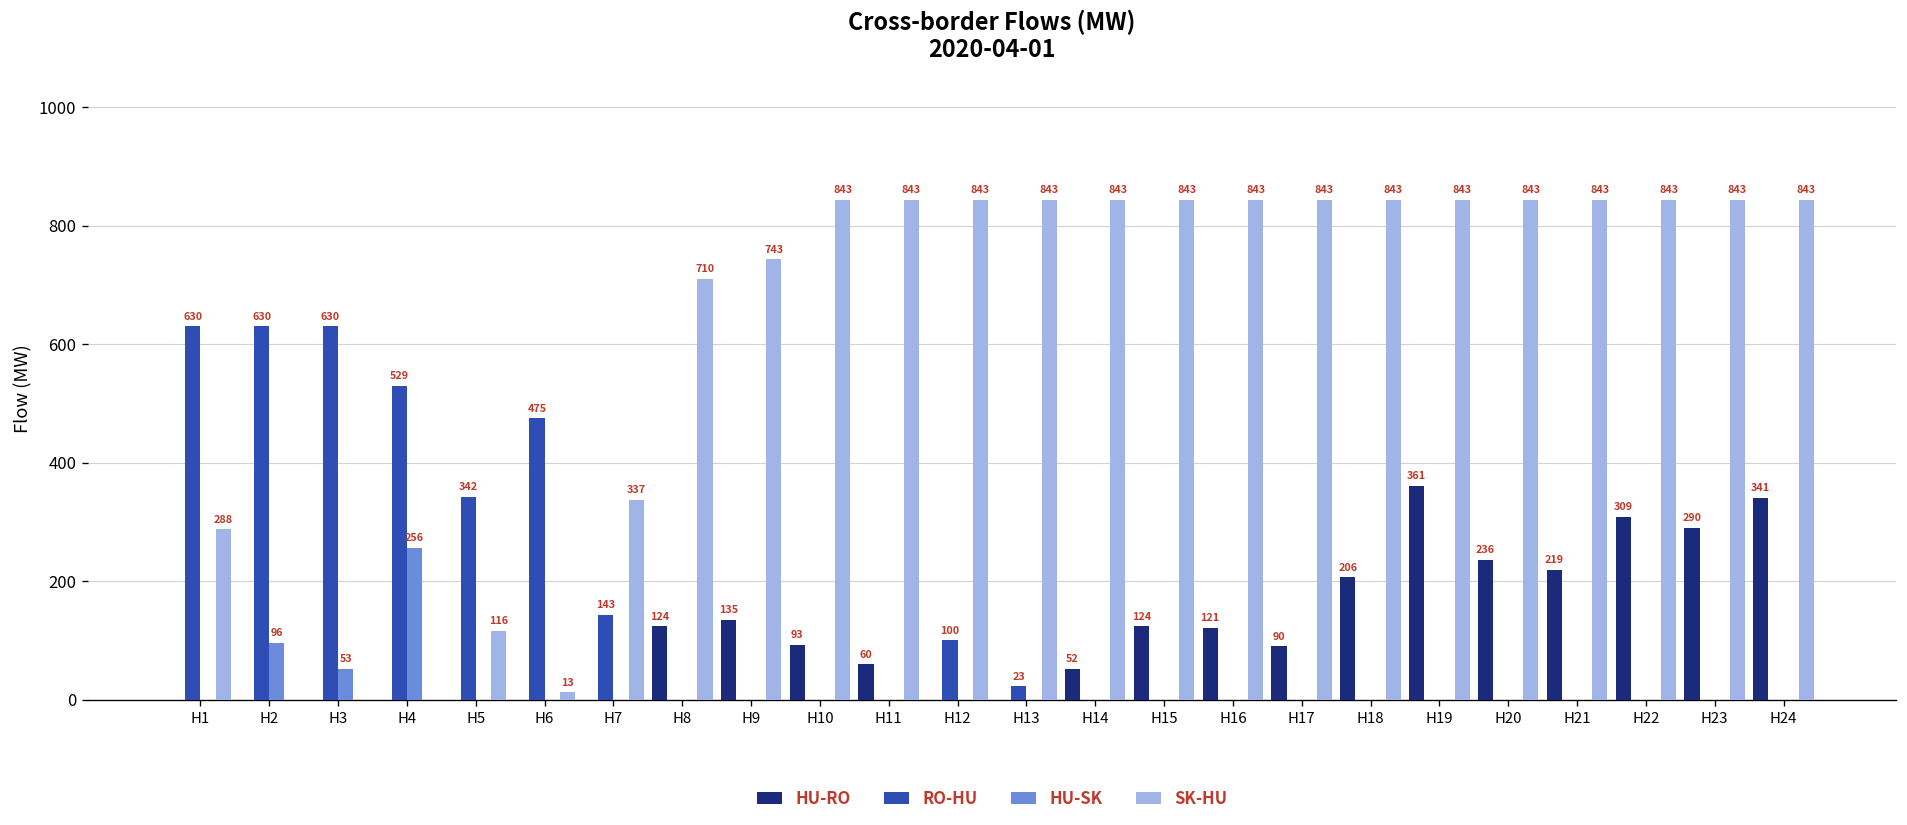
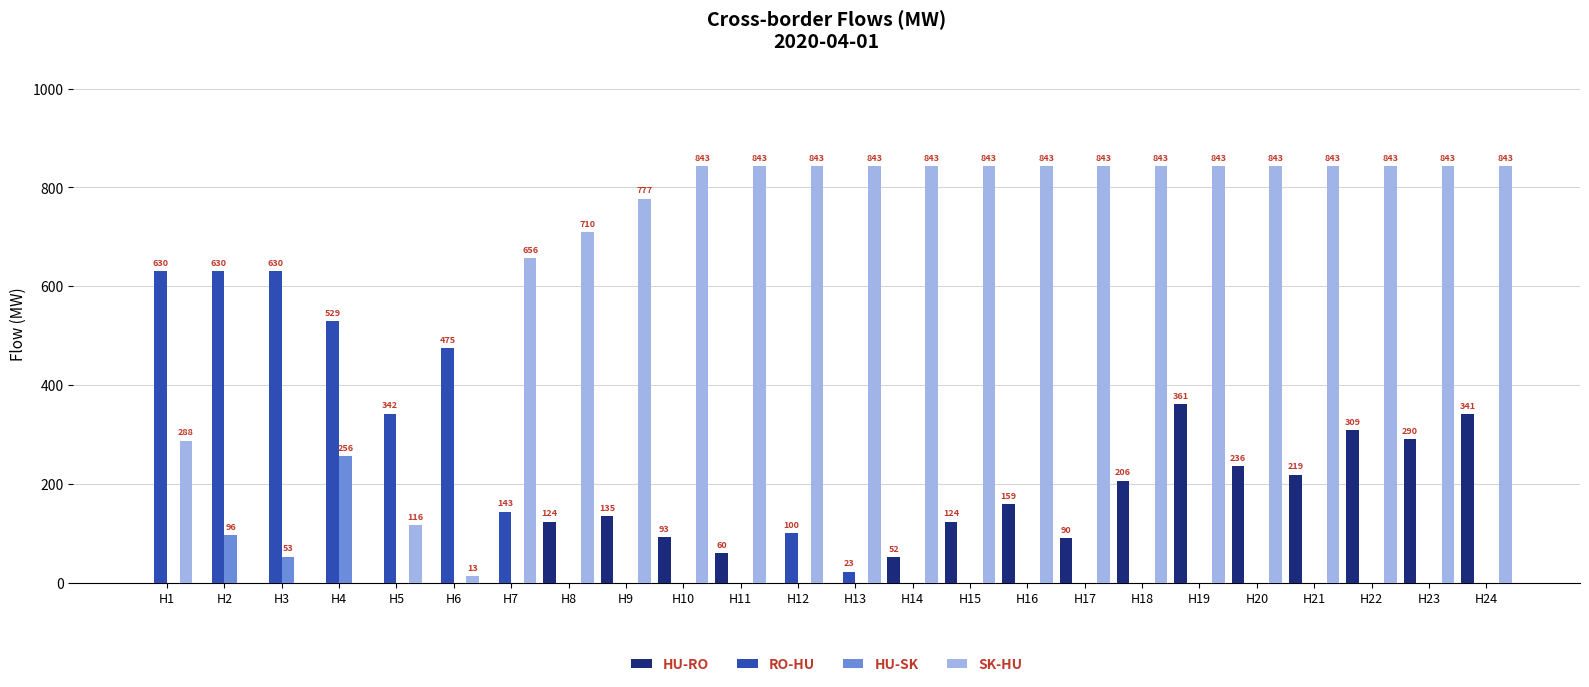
SK-HU, H7: 337 -> 656
SK-HU, H9: 743 -> 777
HU-RO, H16: 121 -> 159
